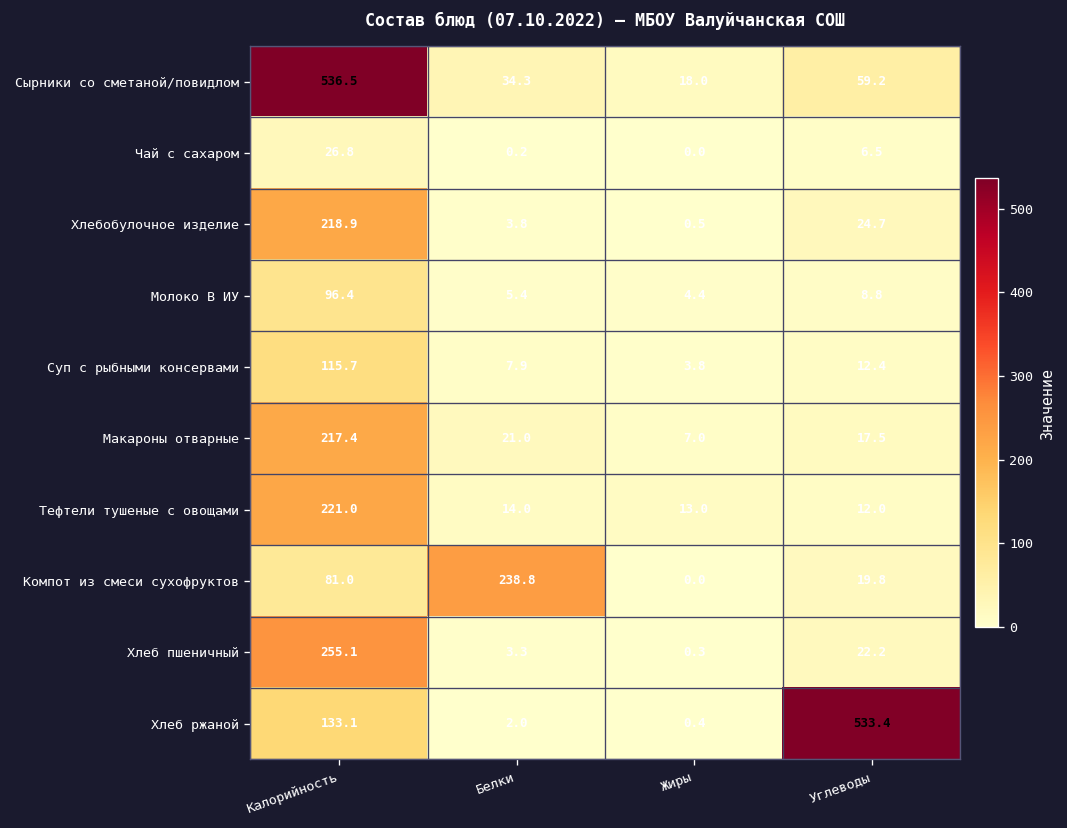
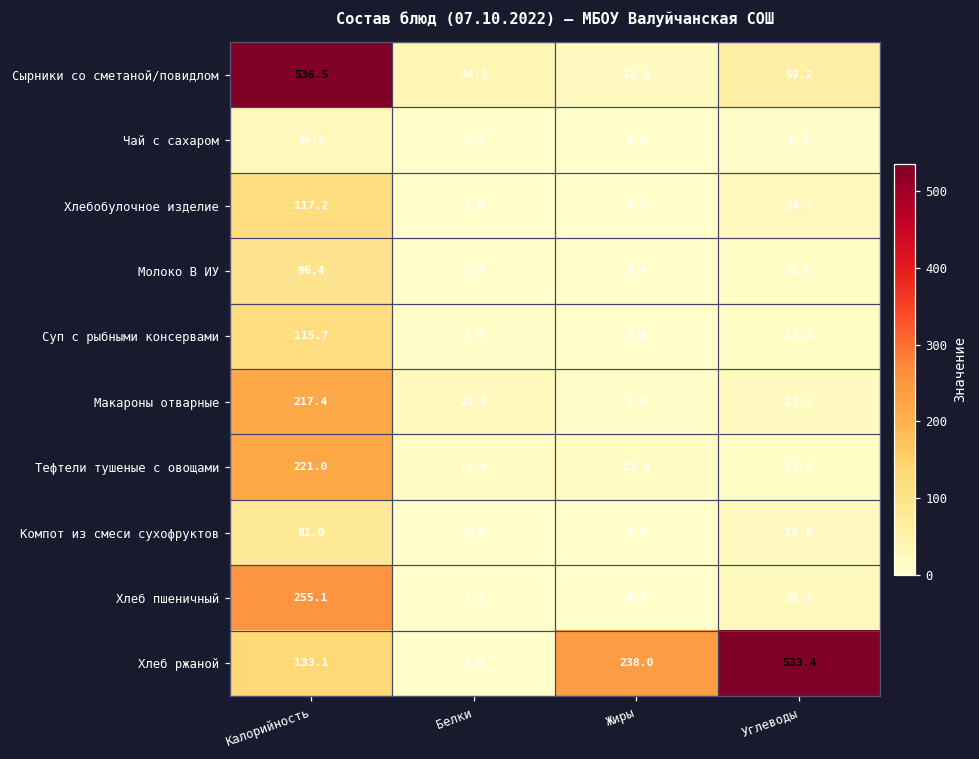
Хлебобулочное изделие, Калорийность: 218.9 -> 117.2
Компот из смеси сухофруктов, Белки: 238.8 -> 0.5
Хлеб ржаной, Жиры: 0.4 -> 238.0
